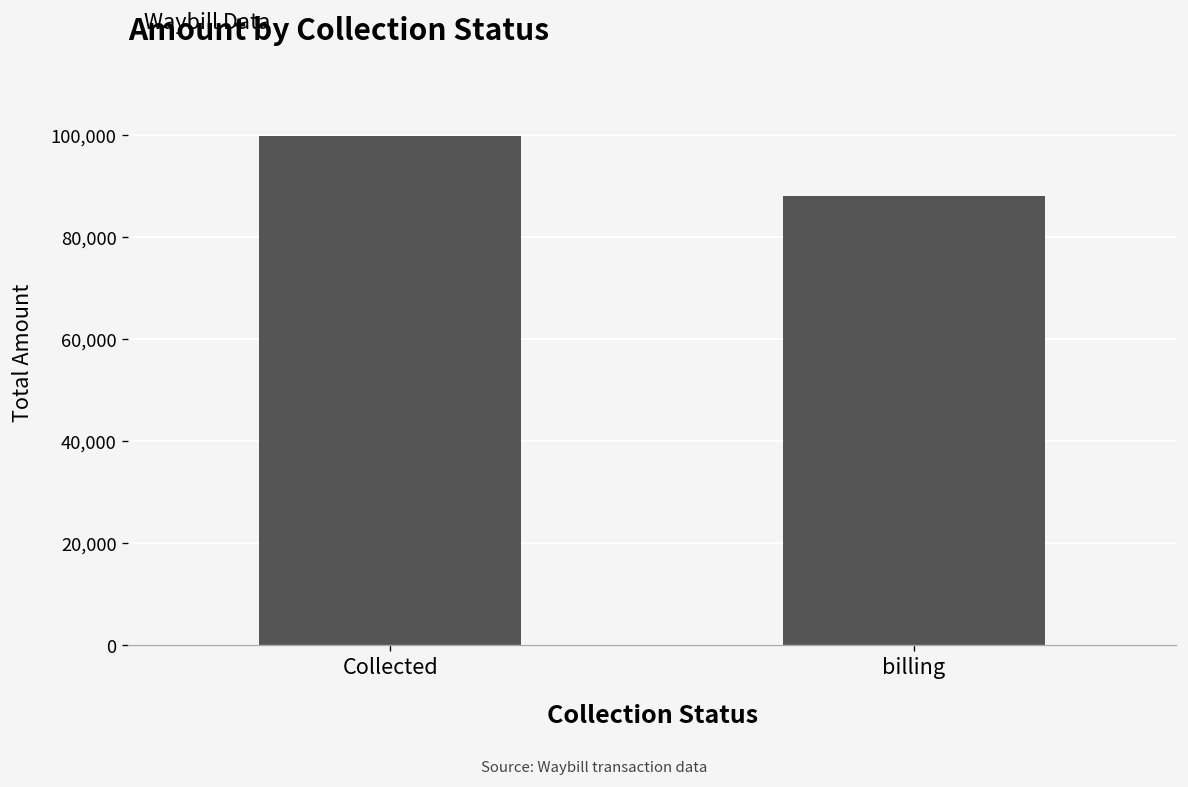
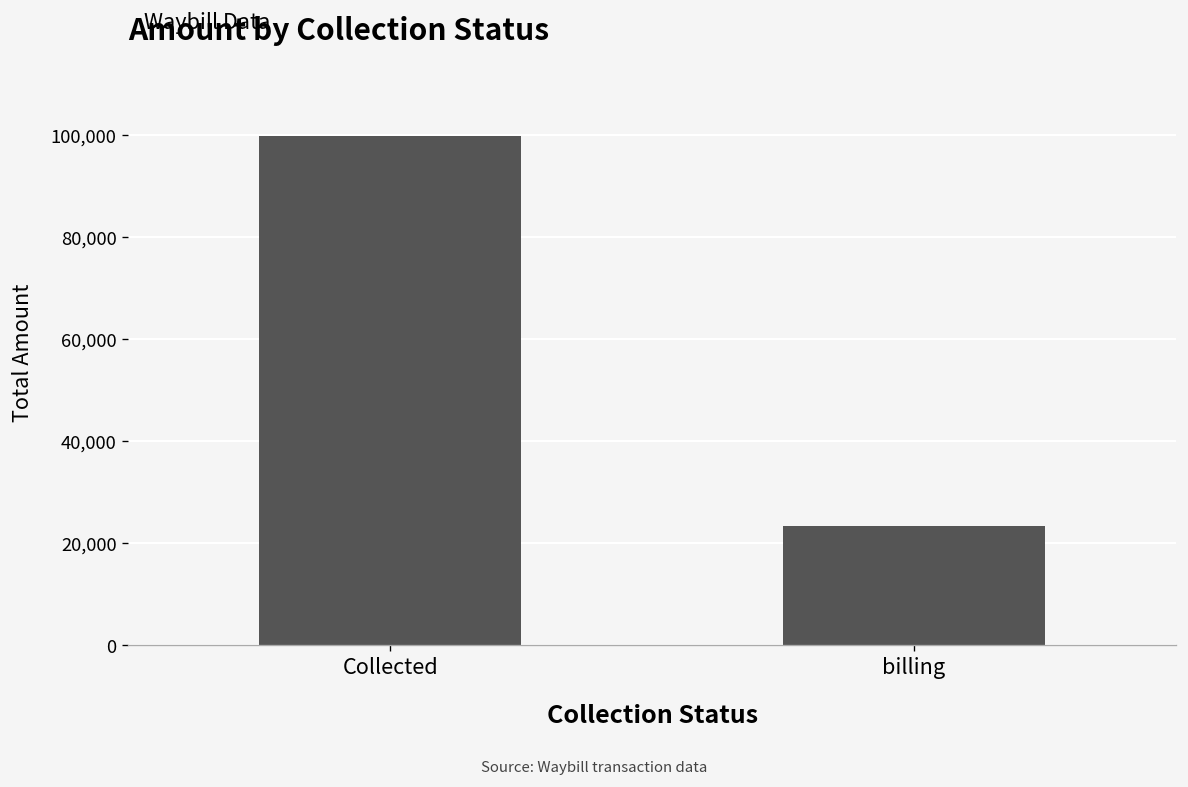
billing: 88,000 -> 23,000
